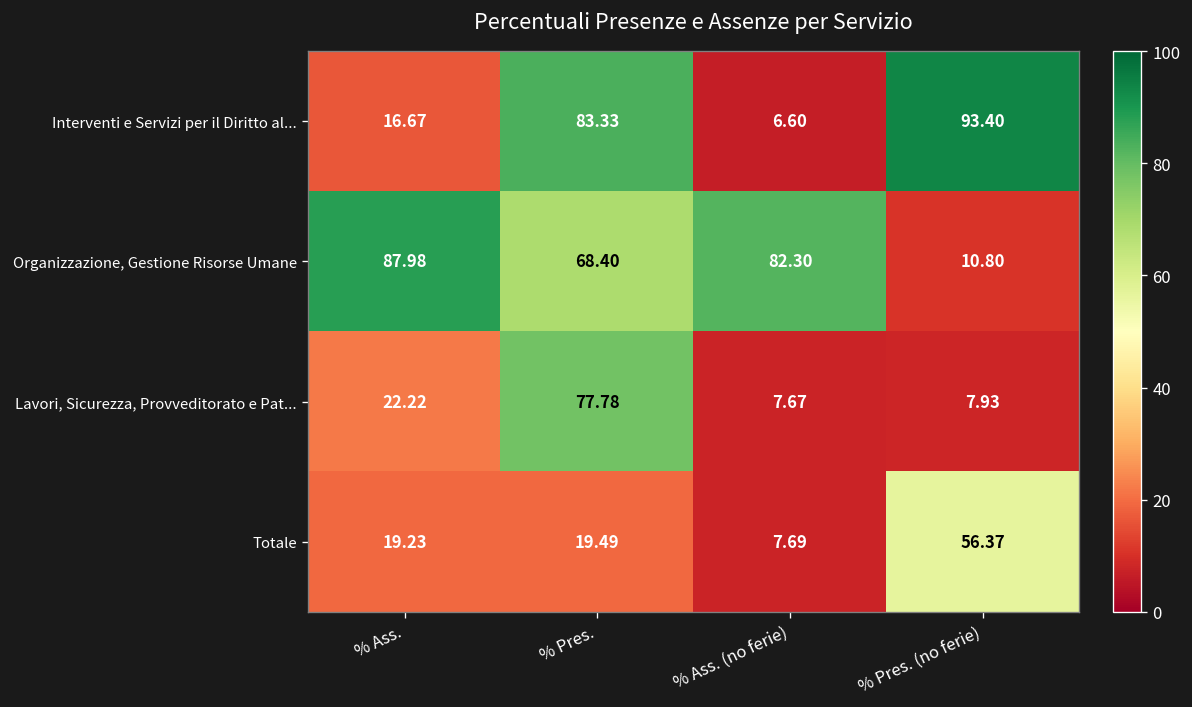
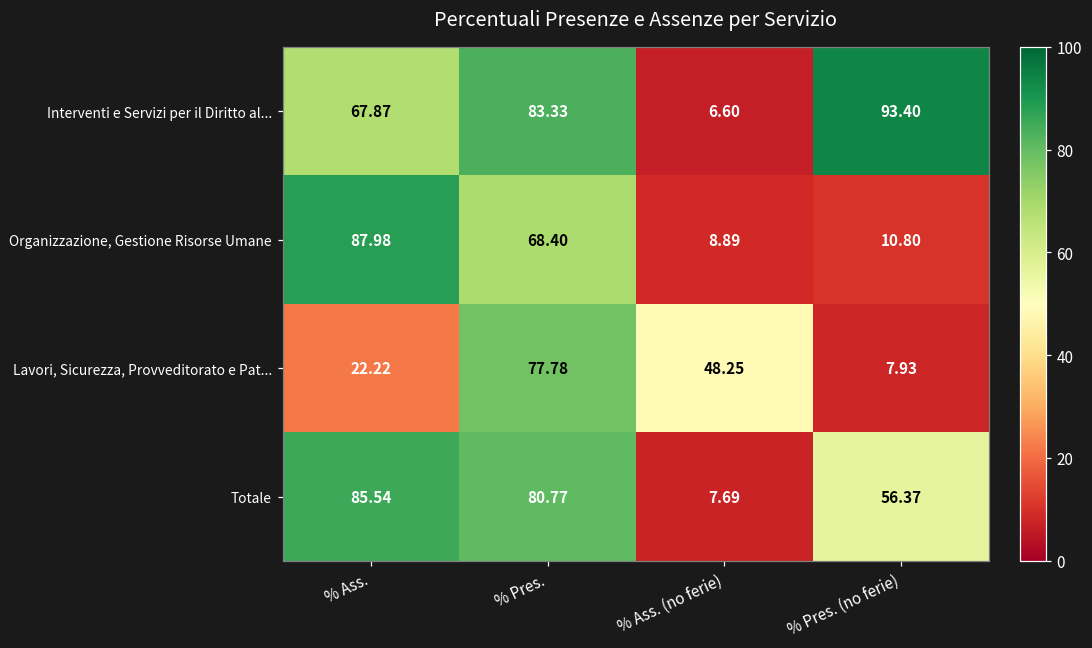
Interventi e Servizi per il Diritto al..., % Ass.: 16.67 -> 67.87
Organizzazione, Gestione Risorse Umane, % Ass. (no ferie): 82.30 -> 8.89
Lavori, Sicurezza, Provveditorato e Pat..., % Ass. (no ferie): 7.67 -> 48.25
Totale, % Ass.: 19.23 -> 85.54
Totale, % Pres.: 19.49 -> 80.77
